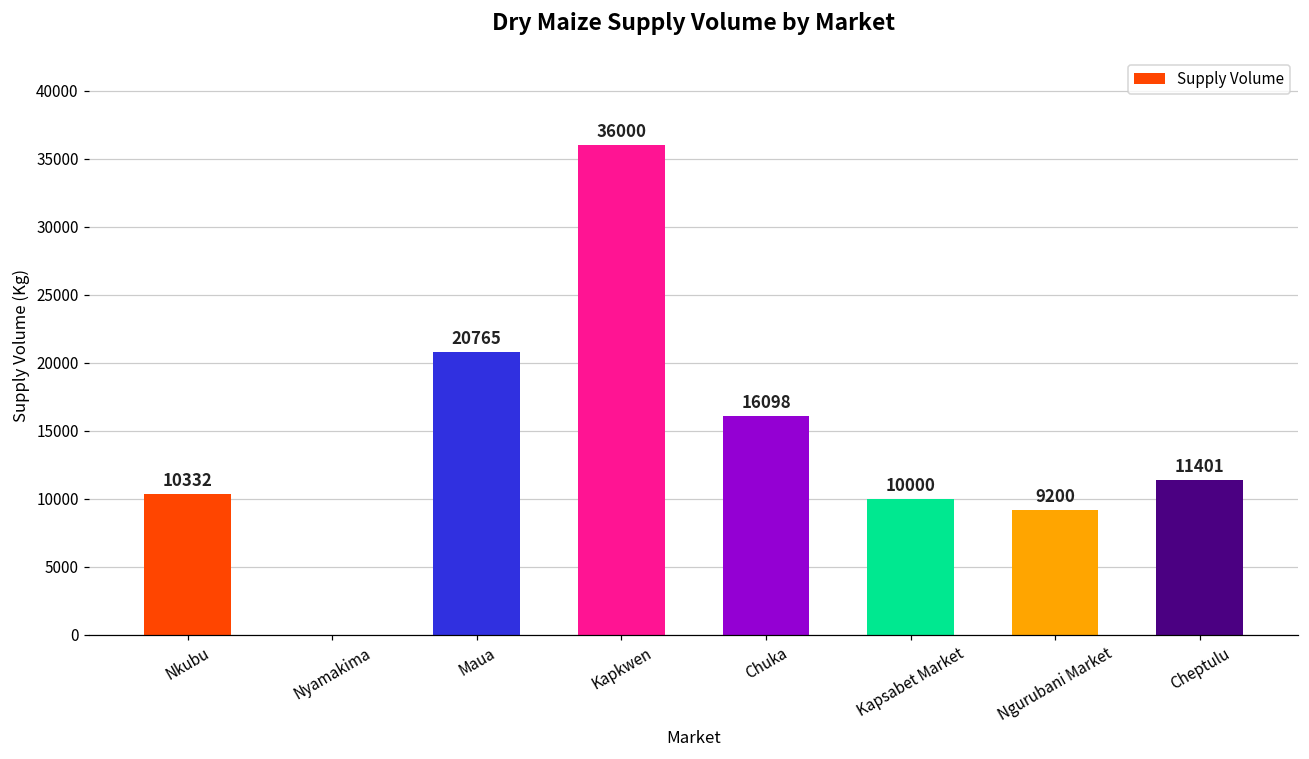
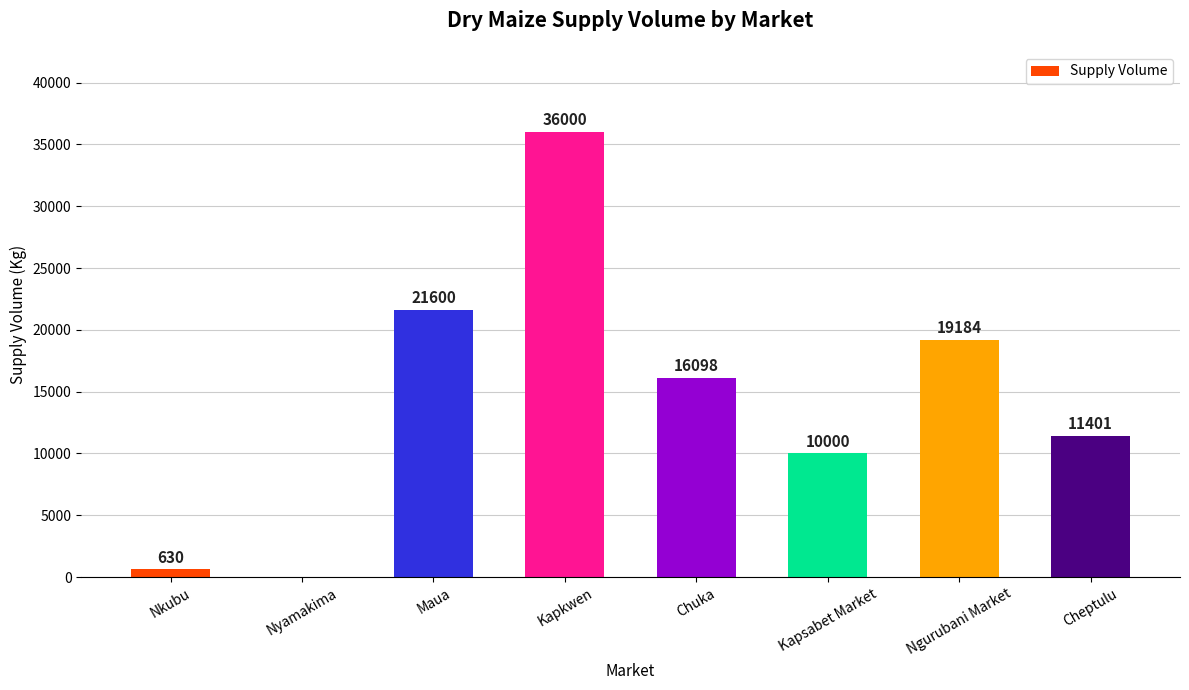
Nkubu: 10332 -> 630
Maua: 20765 -> 21600
Ngurubani Market: 9200 -> 19184
